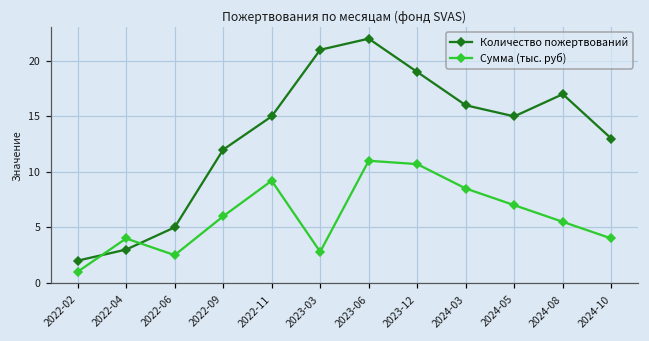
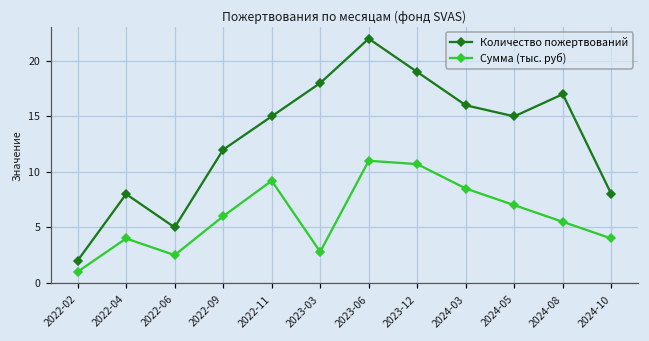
Количество пожертвований, 2022-04: 3 -> 8
Количество пожертвований, 2023-03: 21 -> 18
Количество пожертвований, 2024-10: 13 -> 8
